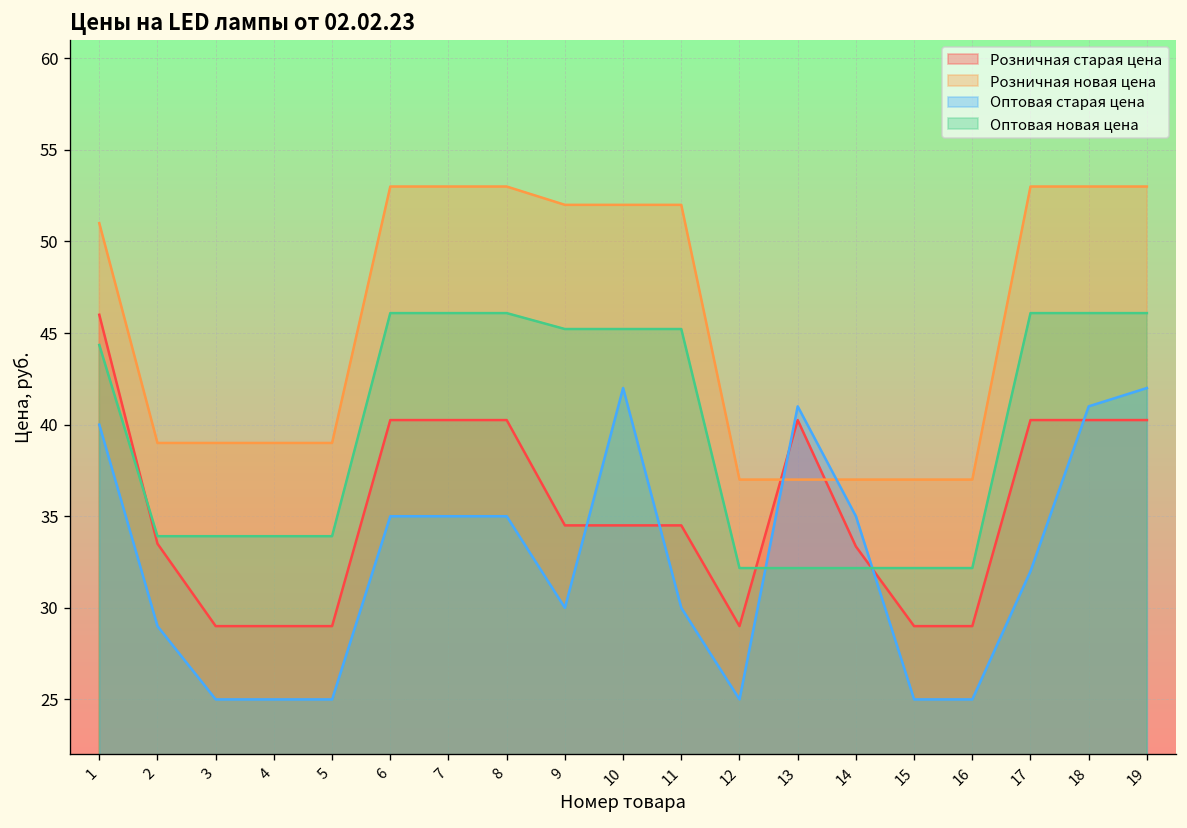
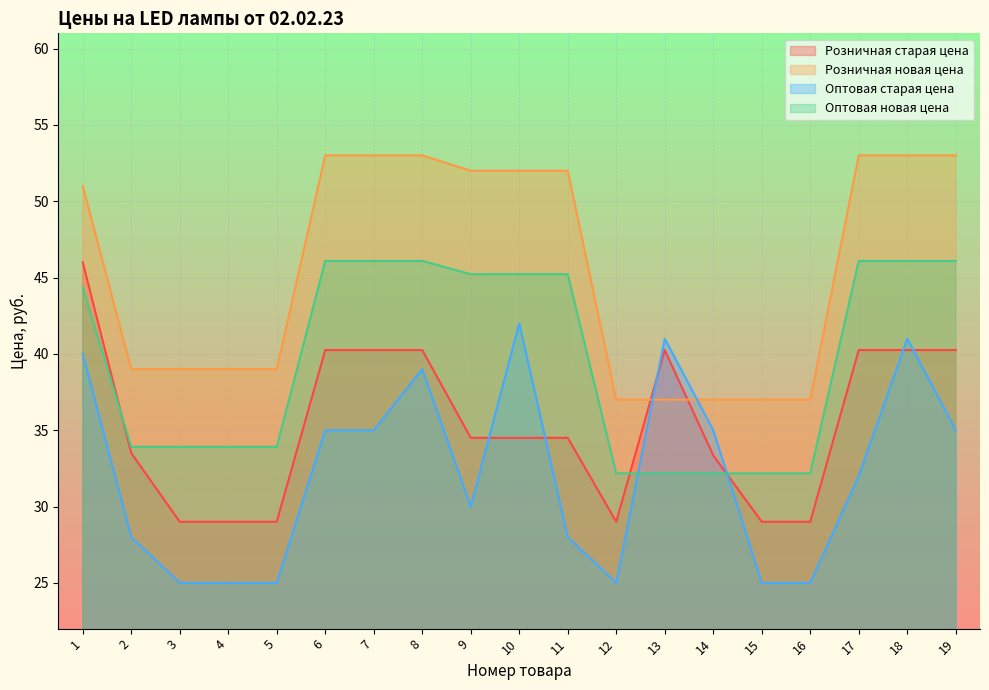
Оптовая старая цена, 2: 29 -> 28
Оптовая старая цена, 8: 35 -> 39
Оптовая старая цена, 11: 30 -> 28
Оптовая старая цена, 19: 42 -> 35
